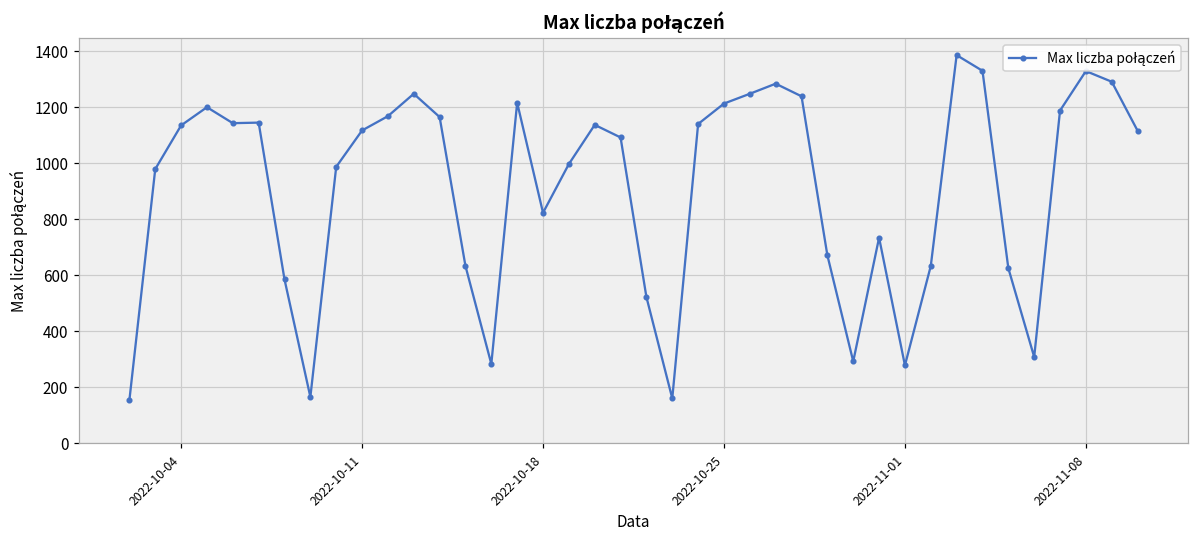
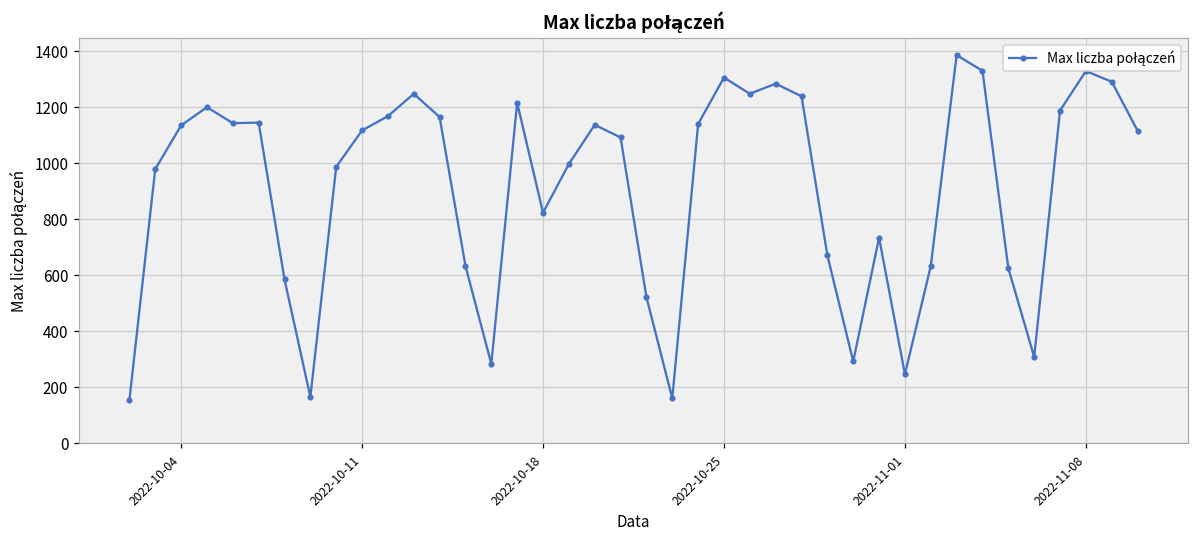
2022-10-25: 1210 -> 1310
2022-11-01: 280 -> 250
